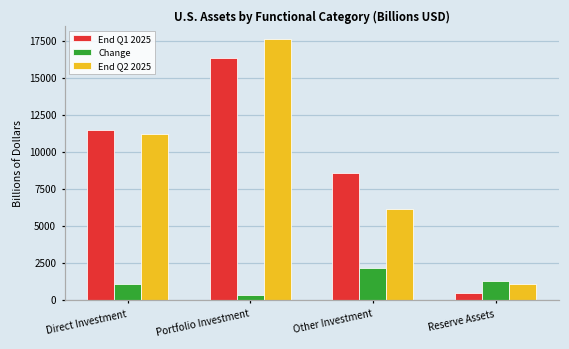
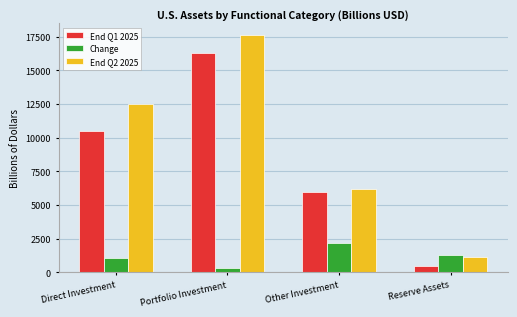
End Q1 2025, Direct Investment: 11500 -> 10500
End Q2 2025, Direct Investment: 11200 -> 12500
End Q1 2025, Other Investment: 8600 -> 6000
